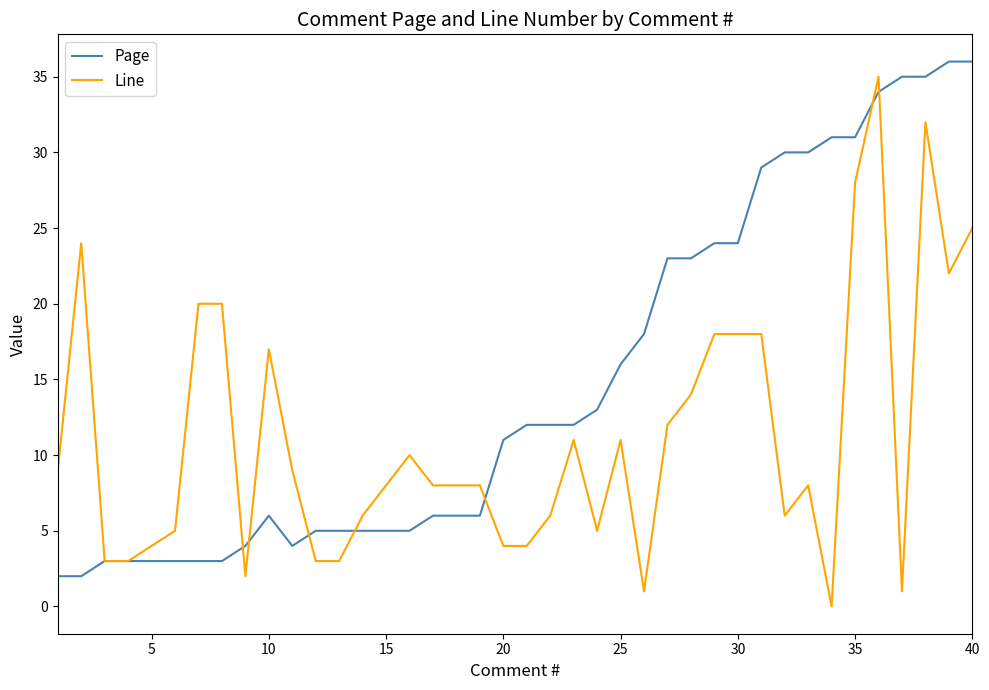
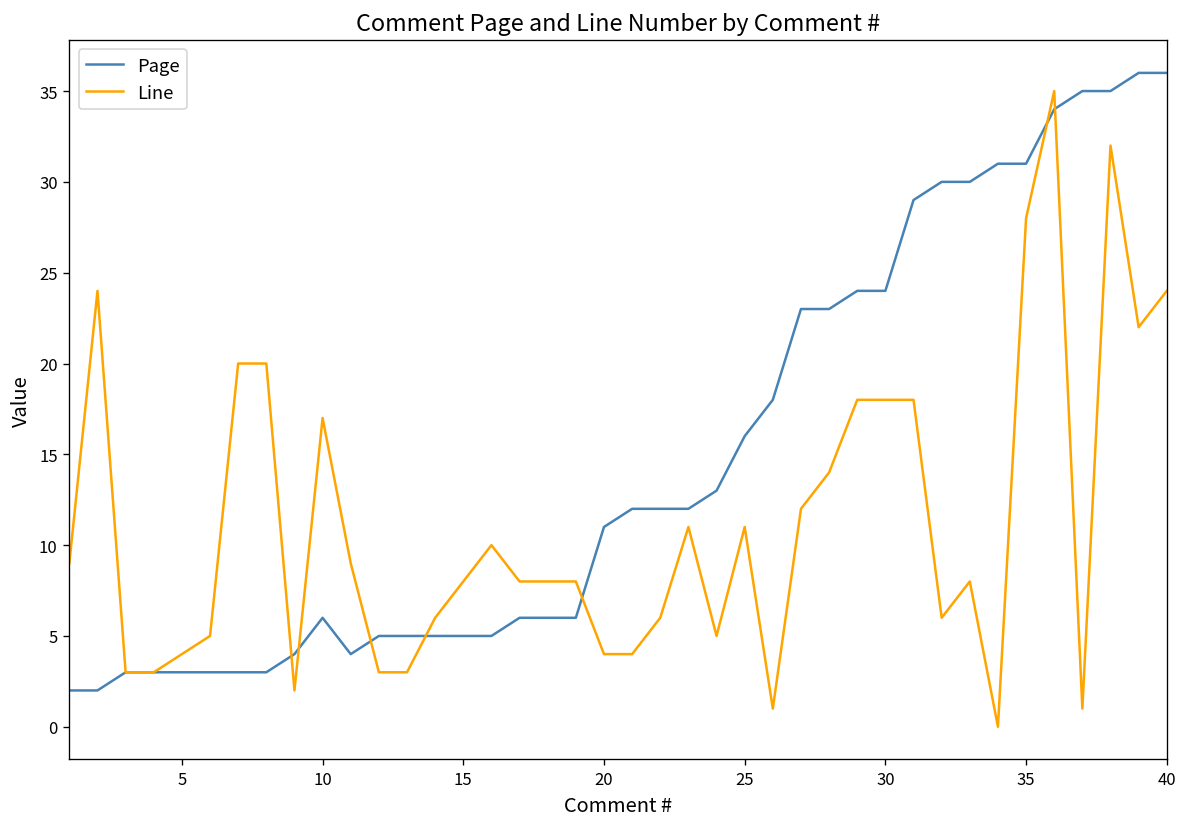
Line, 40: 25 -> 24
